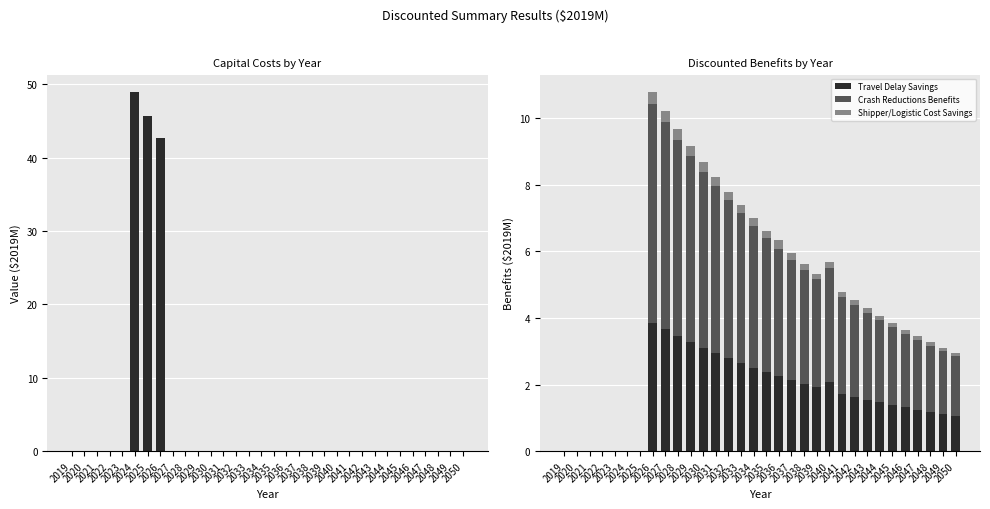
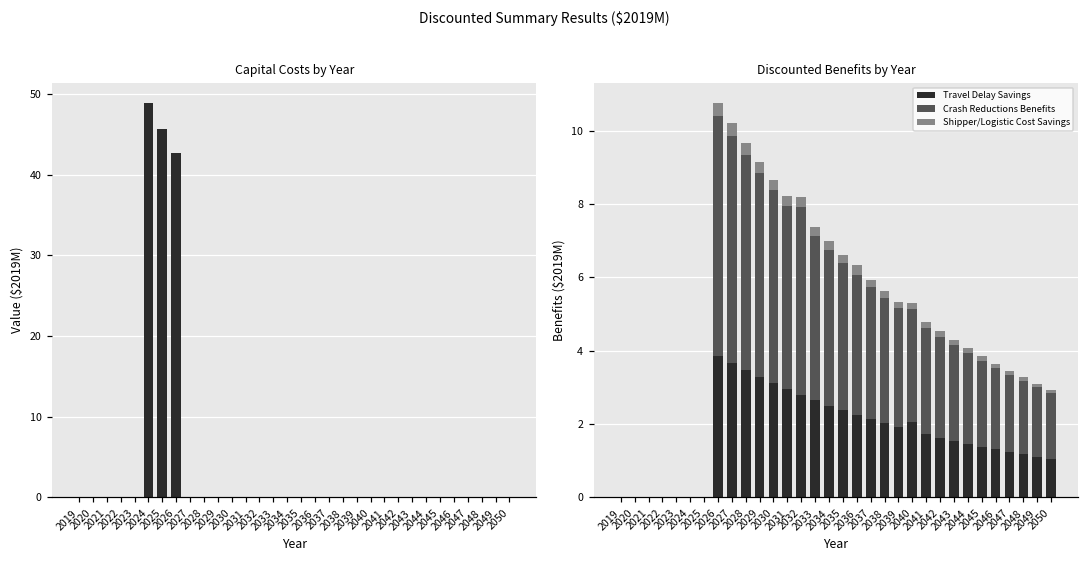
Discounted Benefits by Year, Crash Reductions Benefits, 2032: 4.7 -> 5.1
Discounted Benefits by Year, Crash Reductions Benefits, 2040: 3.4 -> 3.1
